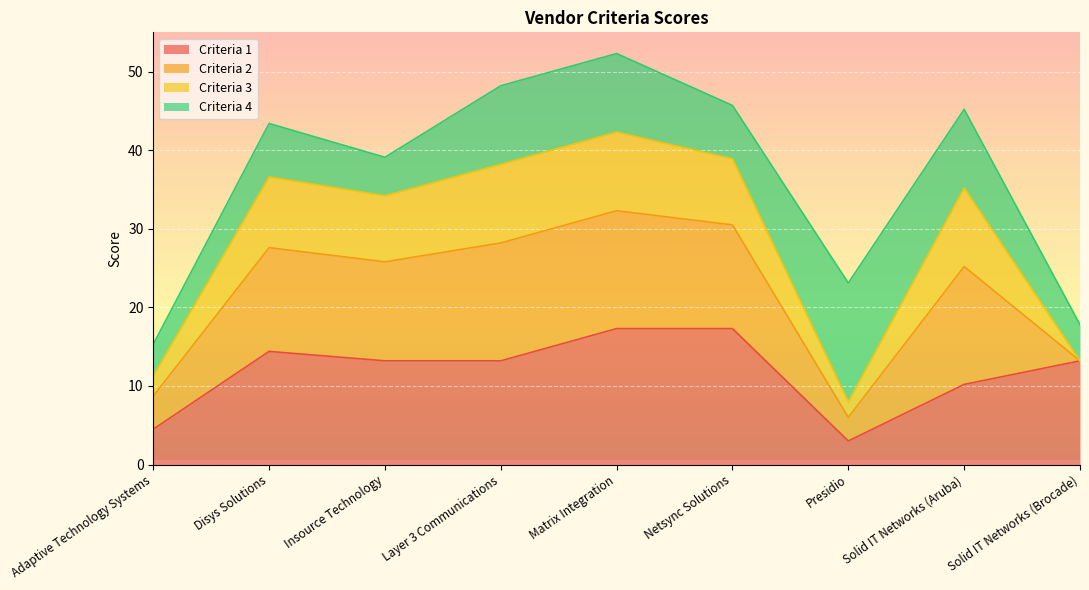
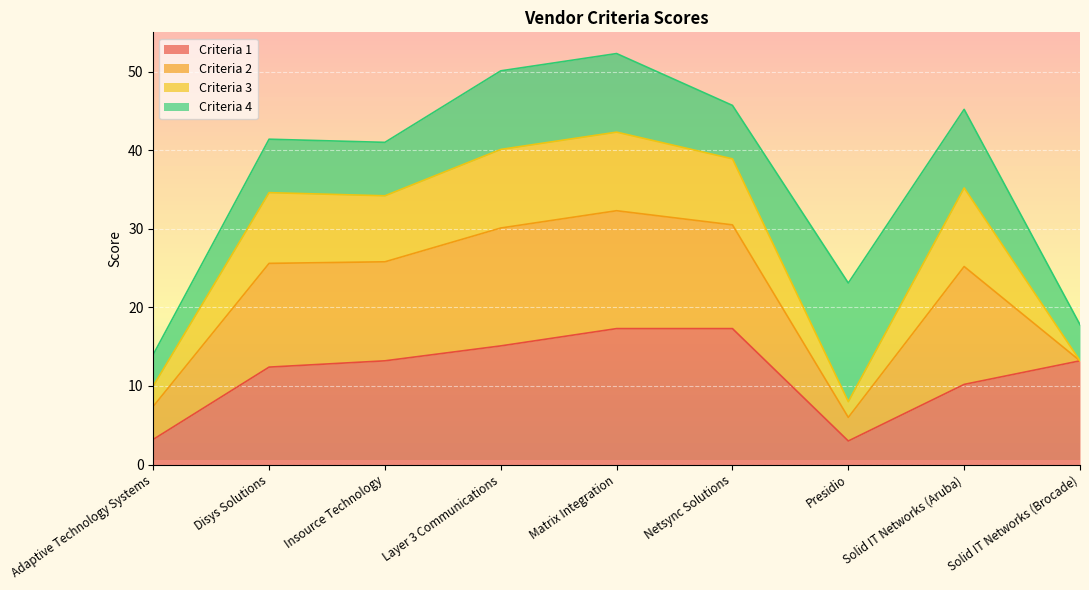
Criteria 1, Adaptive Technology Systems: 5 -> 3
Criteria 1, Disys Solutions: 14 -> 12
Criteria 4, Insource Technology: 5 -> 7
Criteria 1, Layer 3 Communications: 13 -> 15
